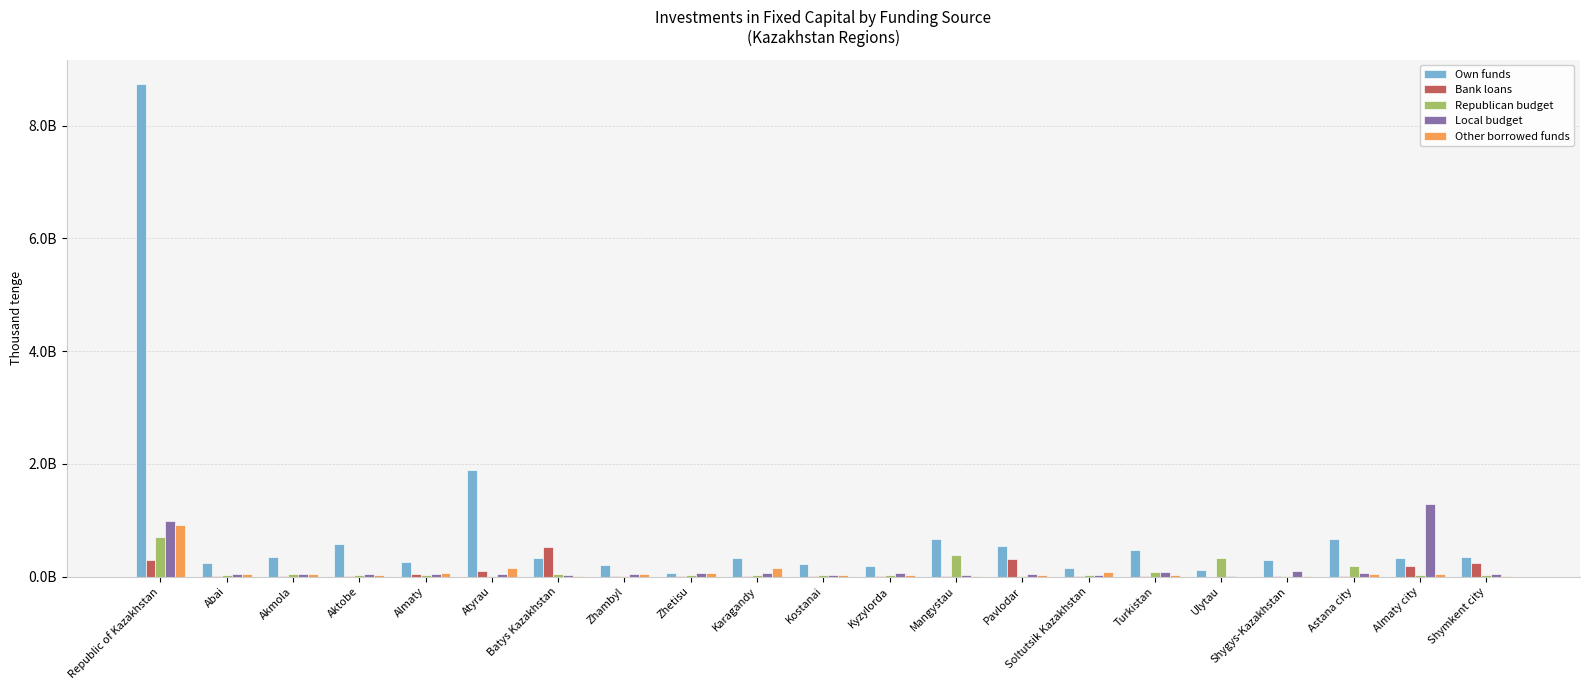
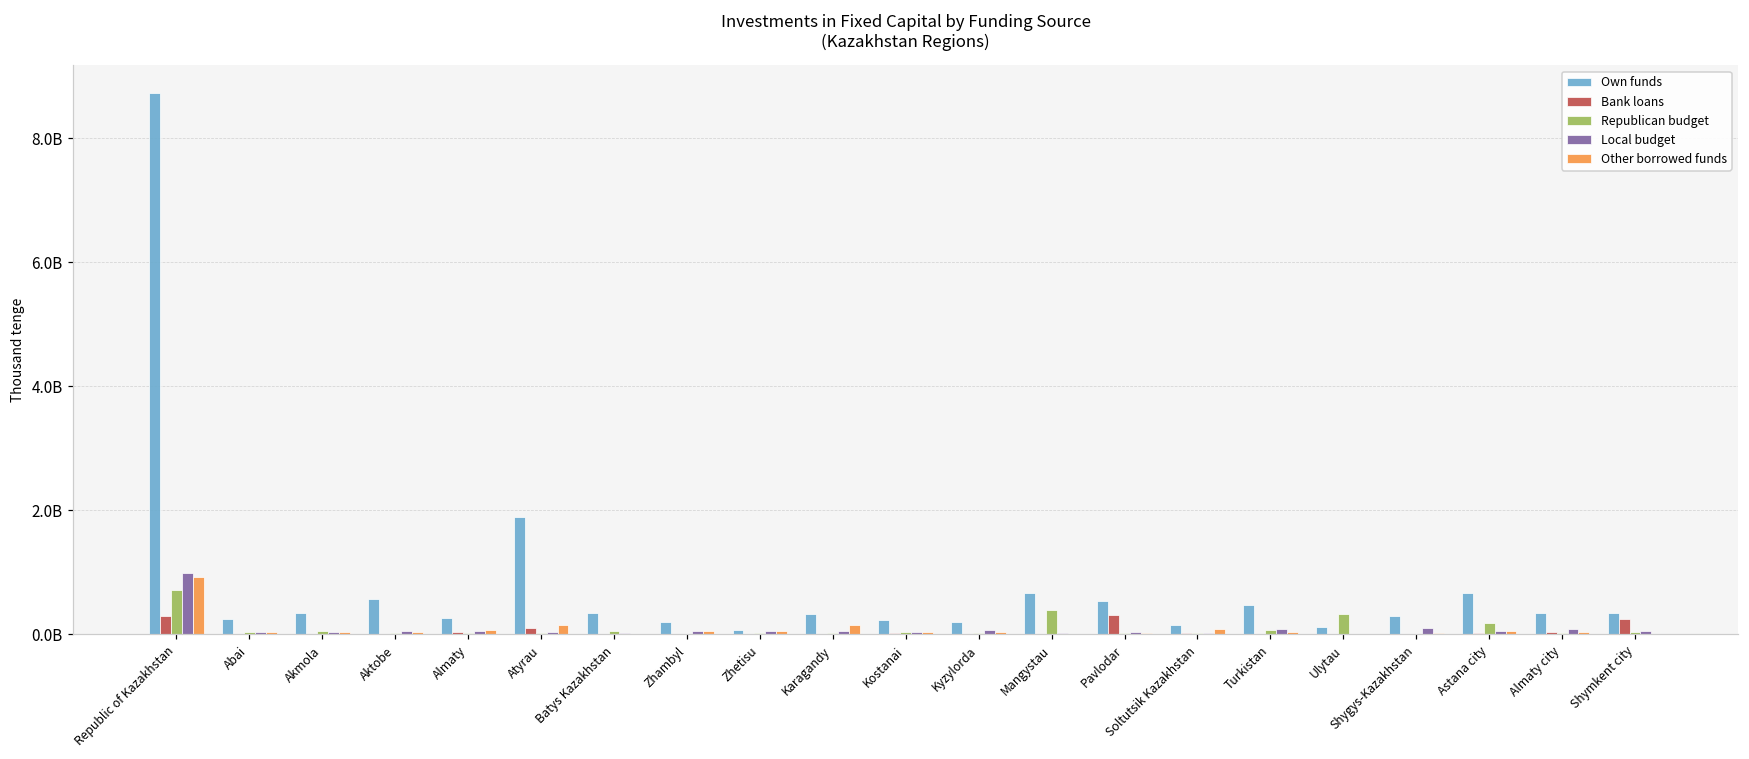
Bank loans, Batys Kazakhstan: 500000000 -> 0
Bank loans, Almaty city: 200000000 -> 0
Local budget, Almaty city: 1300000000 -> 100000000
